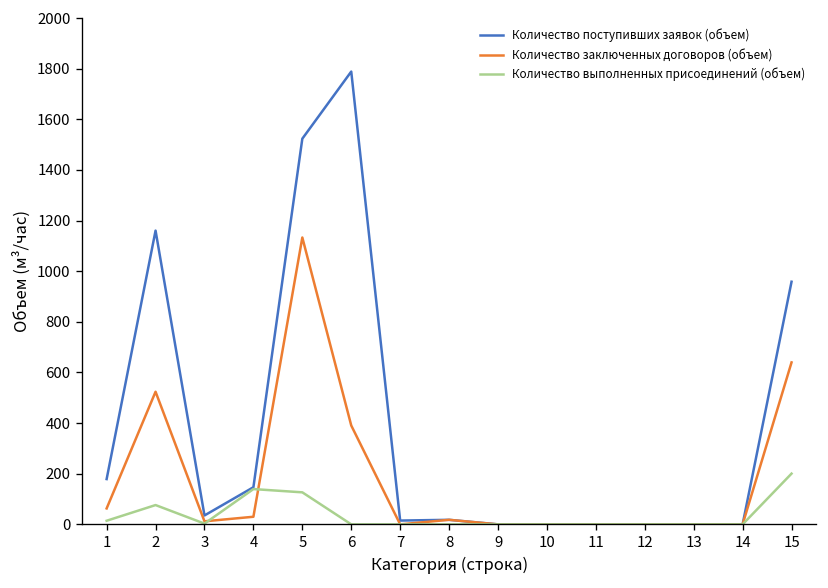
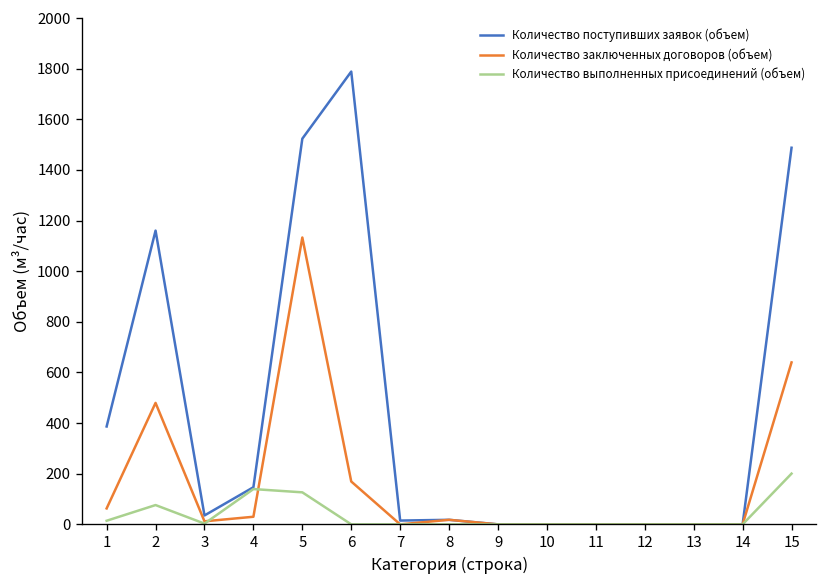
Количество поступивших заявок (объем), 1: 180 -> 390
Количество заключенных договоров (объем), 2: 520 -> 480
Количество заключенных договоров (объем), 6: 390 -> 170
Количество поступивших заявок (объем), 15: 960 -> 1490
